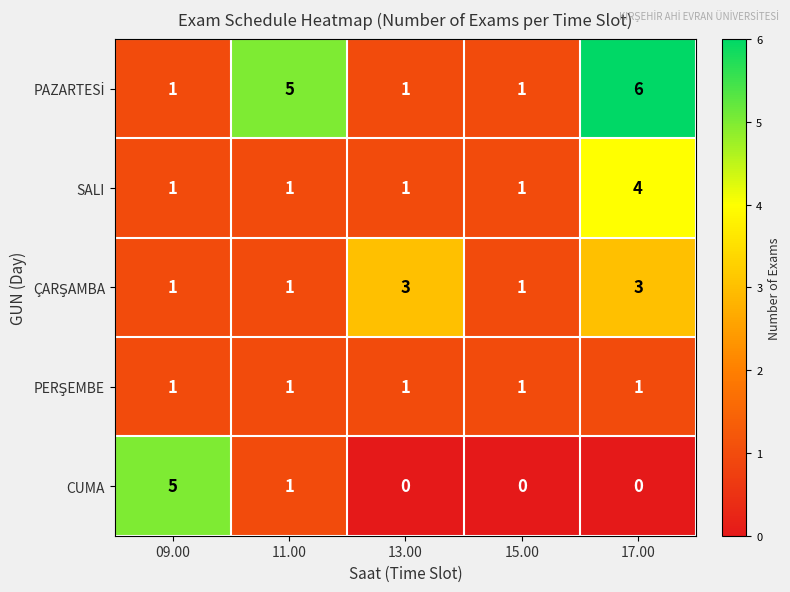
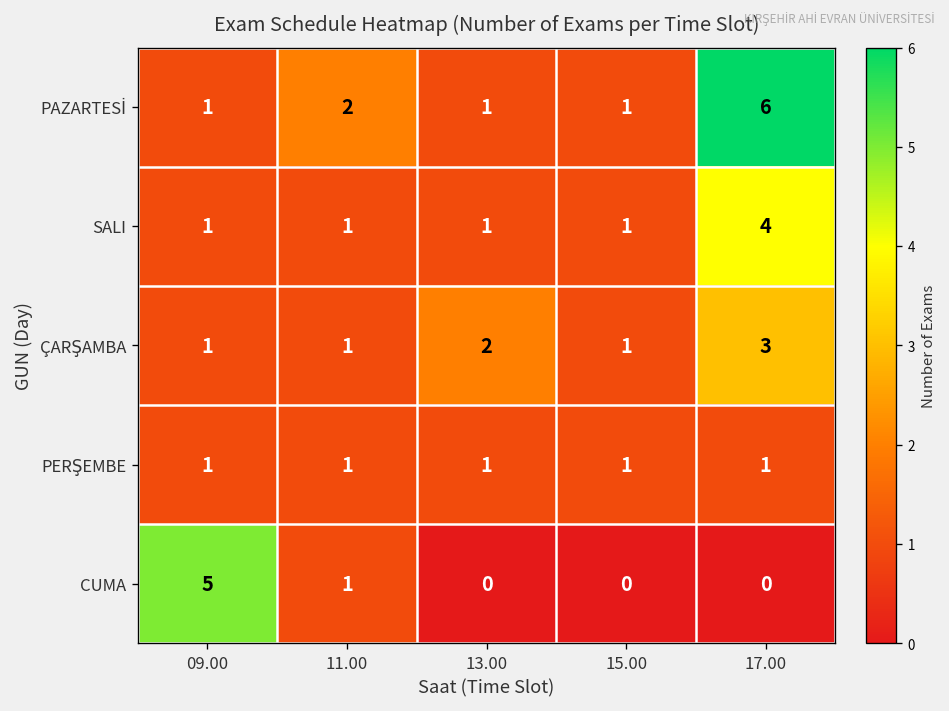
PAZARTESİ, 11.00: 5 -> 2
ÇARŞAMBA, 13.00: 3 -> 2
